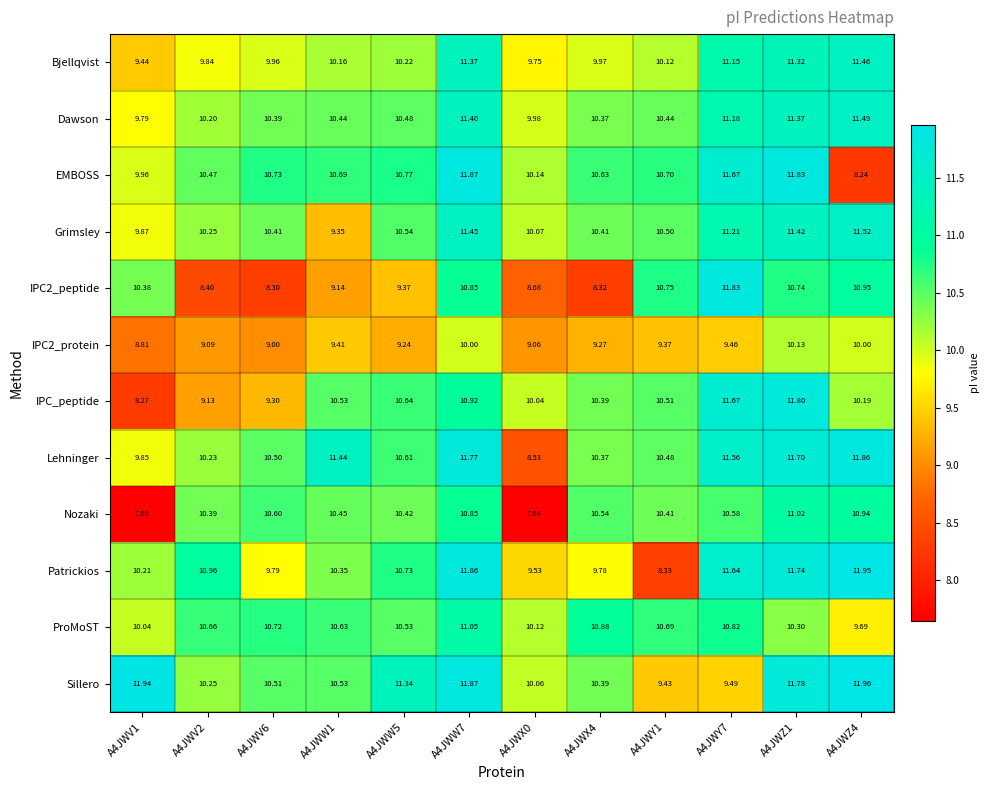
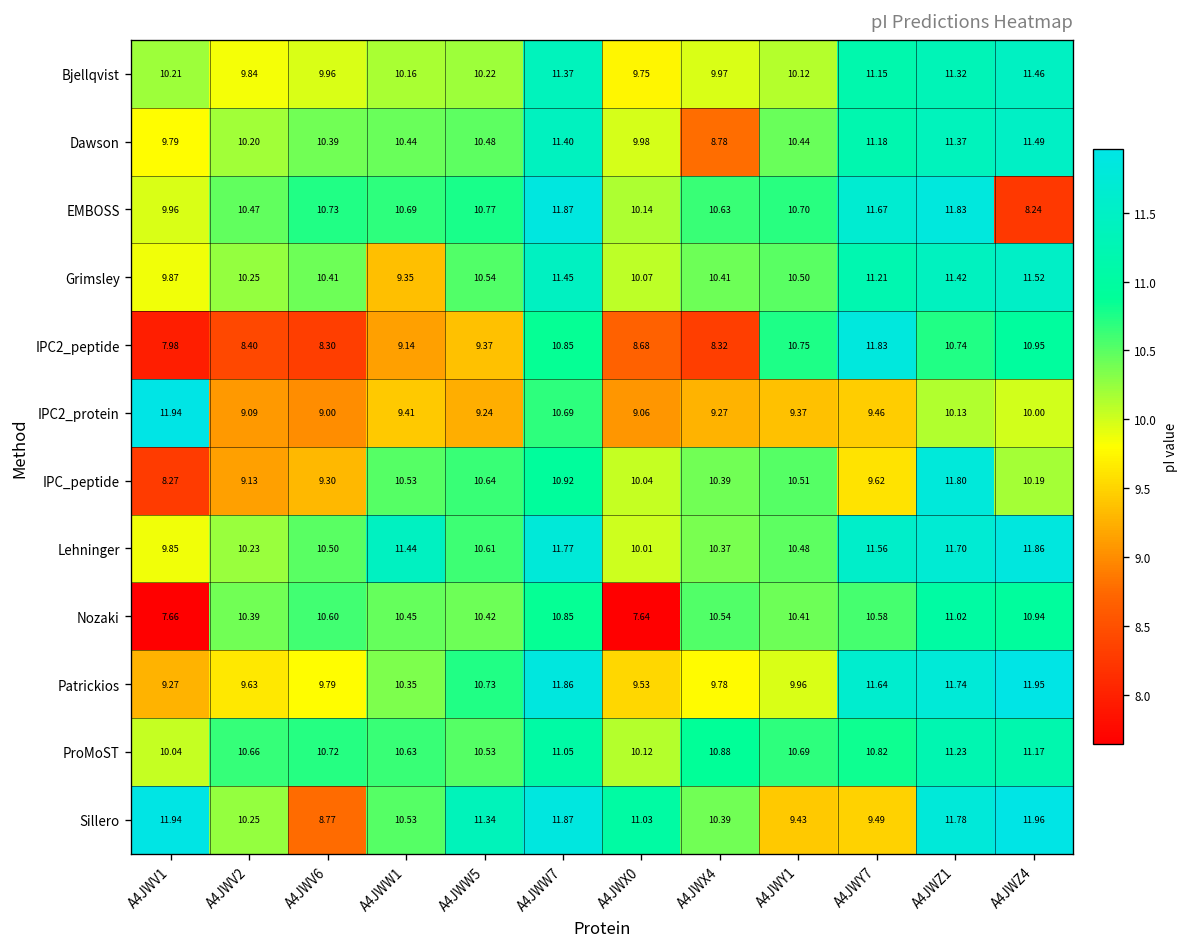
Bjellqvist, A4JWV1: 9.44 -> 10.21
Dawson, A4JWX4: 10.37 -> 8.78
IPC2_peptide, A4JWV1: 10.38 -> 7.98
IPC2_protein, A4JWV1: 8.81 -> 11.94
IPC2_protein, A4JWW7: 10.00 -> 10.69
IPC_peptide, A4JWY7: 11.67 -> 9.62
Lehninger, A4JWX0: 8.53 -> 10.01
Patrickios, A4JWV1: 10.21 -> 9.27
Patrickios, A4JWV2: 10.96 -> 9.63
Patrickios, A4JWY1: 8.33 -> 9.96
ProMoST, A4JWZ1: 10.30 -> 11.23
ProMoST, A4JWZ4: 9.69 -> 11.17
Sillero, A4JWV6: 10.51 -> 8.77
Sillero, A4JWX0: 10.06 -> 11.03
